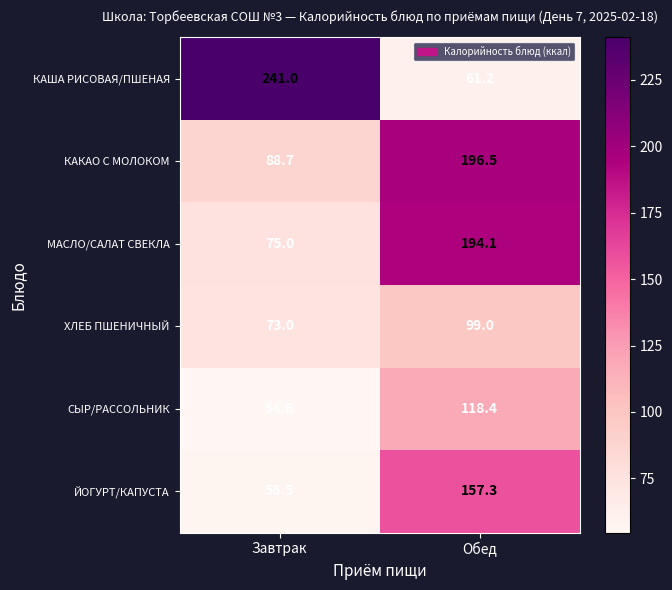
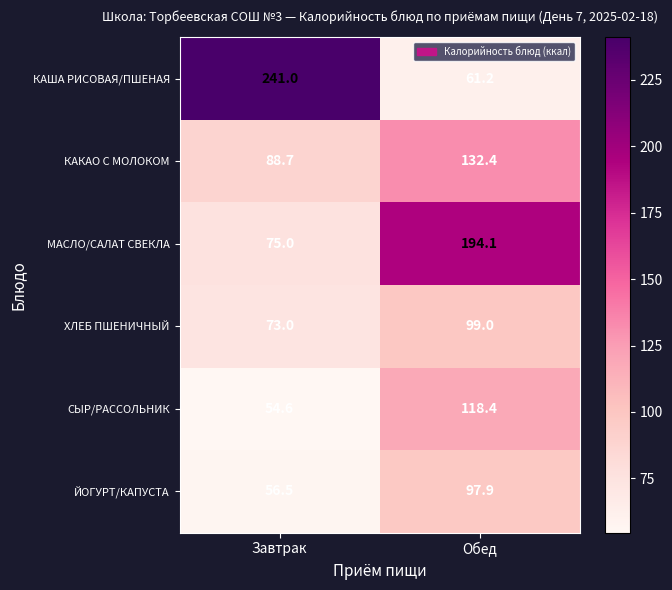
КАКАО С МОЛОКОМ, Обед: 196.5 -> 132.4
ЙОГУРТ/КАПУСТА, Обед: 157.3 -> 97.9
